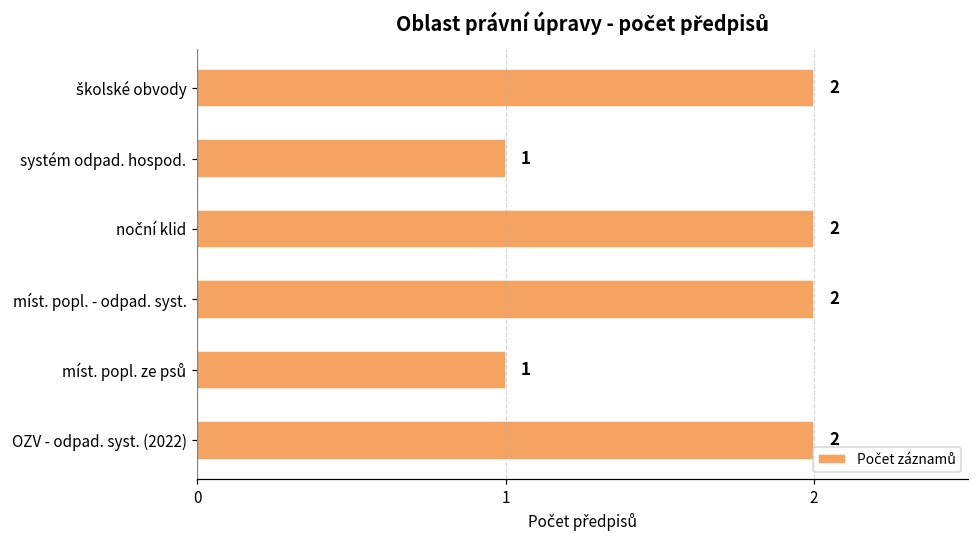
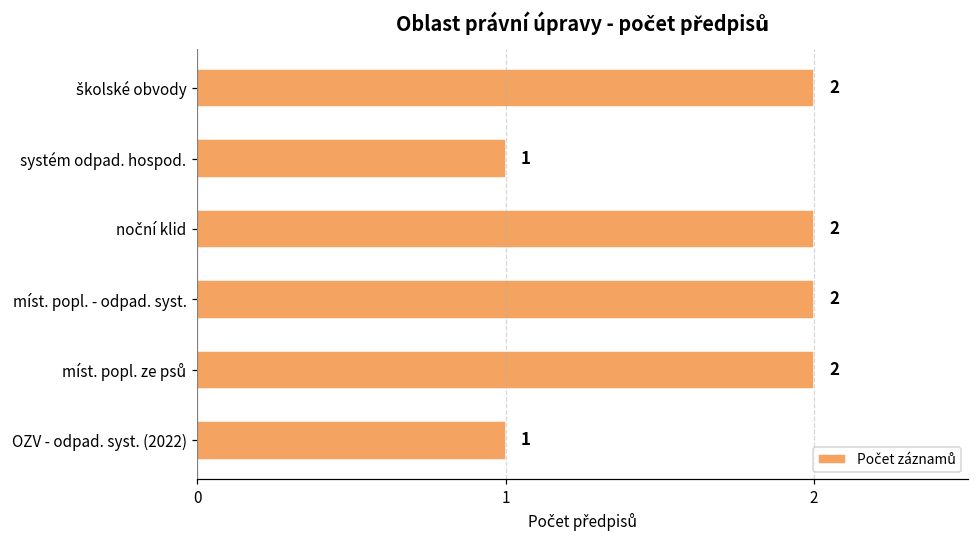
míst. popl. ze psů: 1 -> 2
OZV - odpad. syst. (2022): 2 -> 1
